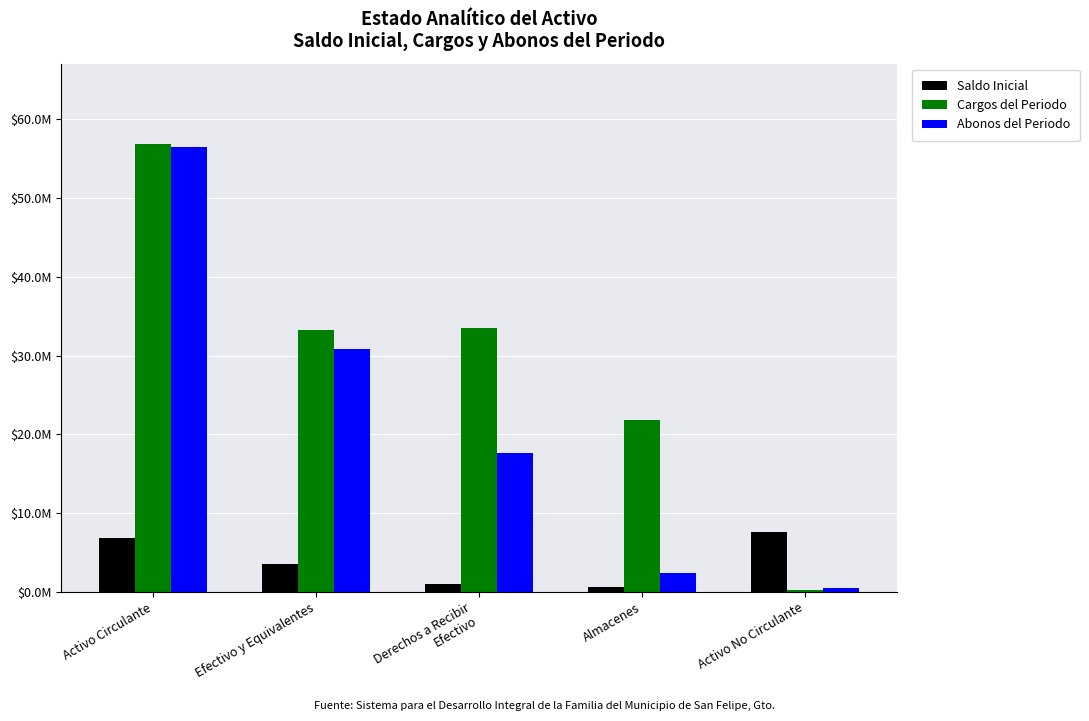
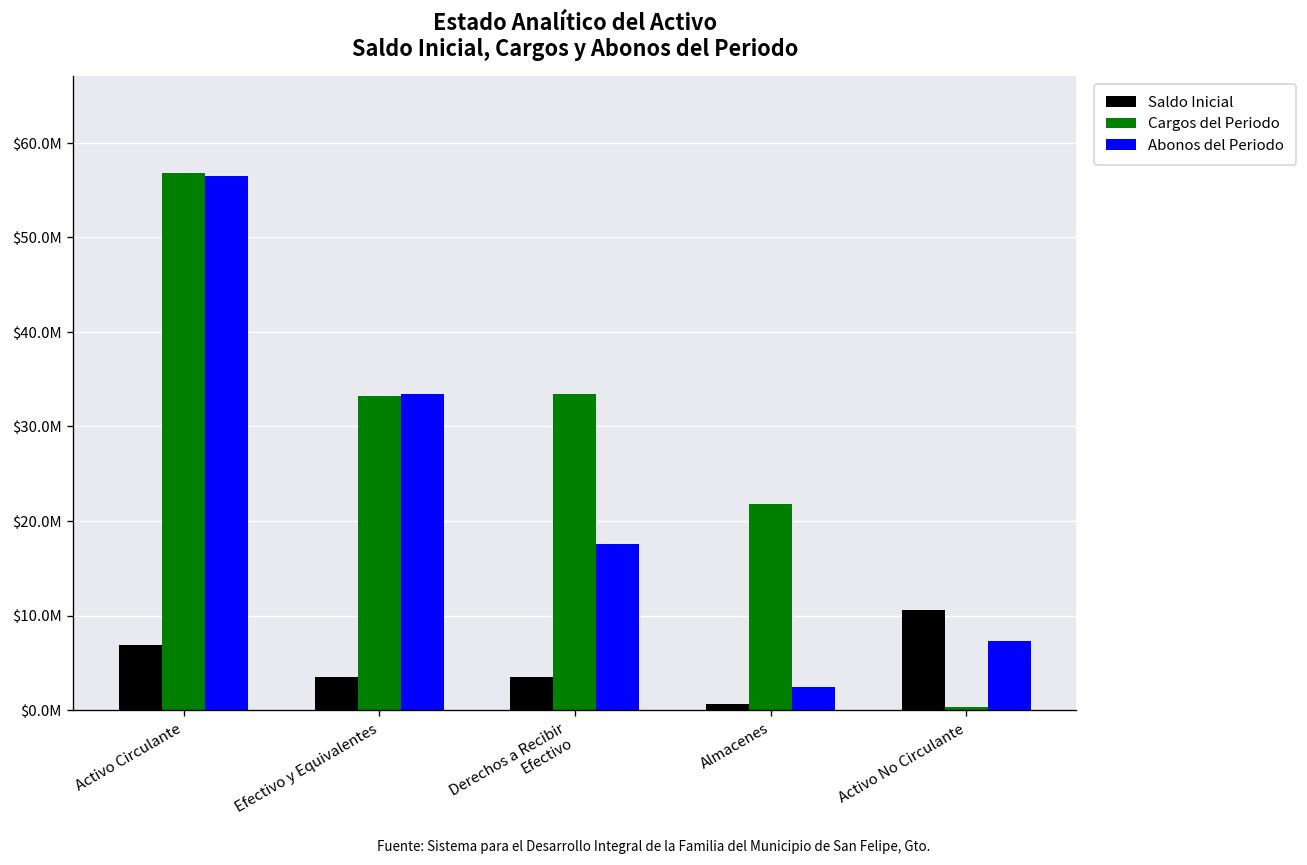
Abonos del Periodo, Efectivo y Equivalentes: $31000000 -> $33000000
Saldo Inicial, Derechos a Recibir Efectivo: $1000000 -> $4000000
Saldo Inicial, Activo No Circulante: $8000000 -> $11000000
Abonos del Periodo, Activo No Circulante: $1000000 -> $7000000
